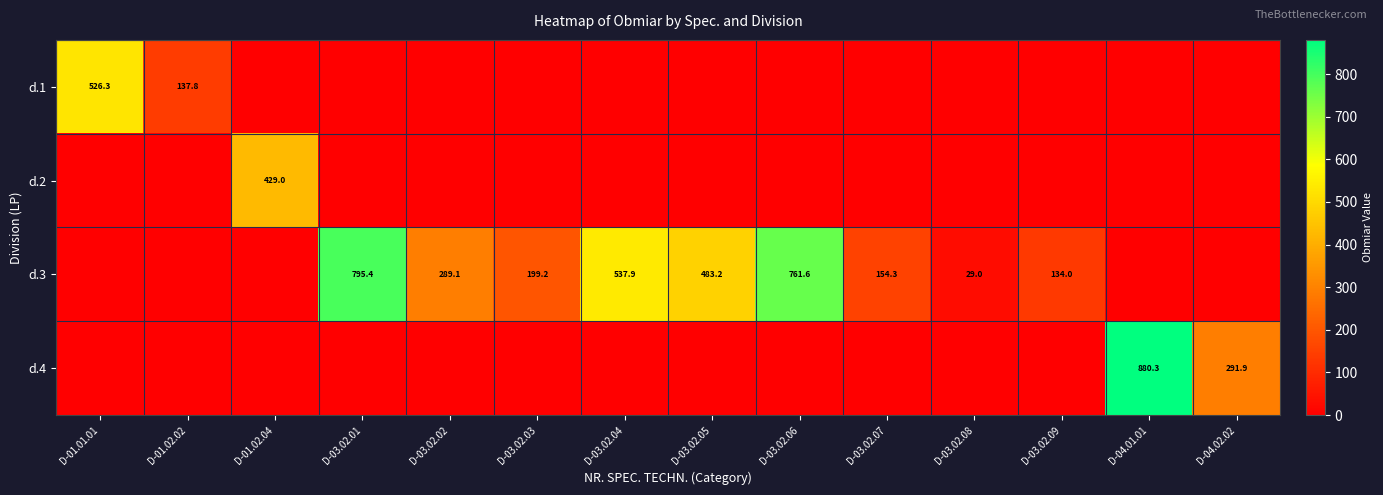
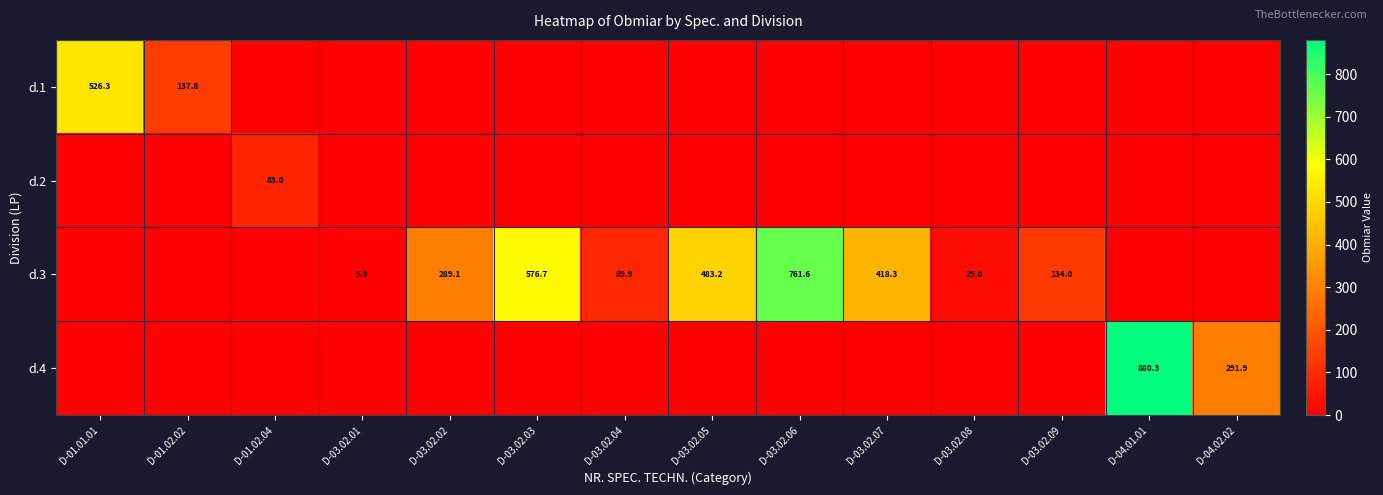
d.2, D-01.02.04: 429.0 -> 83.0
d.3, D-03.02.01: 795.4 -> 5.0
d.3, D-03.02.03: 199.2 -> 576.7
d.3, D-03.02.04: 537.9 -> 89.9
d.3, D-03.02.07: 154.3 -> 418.3
